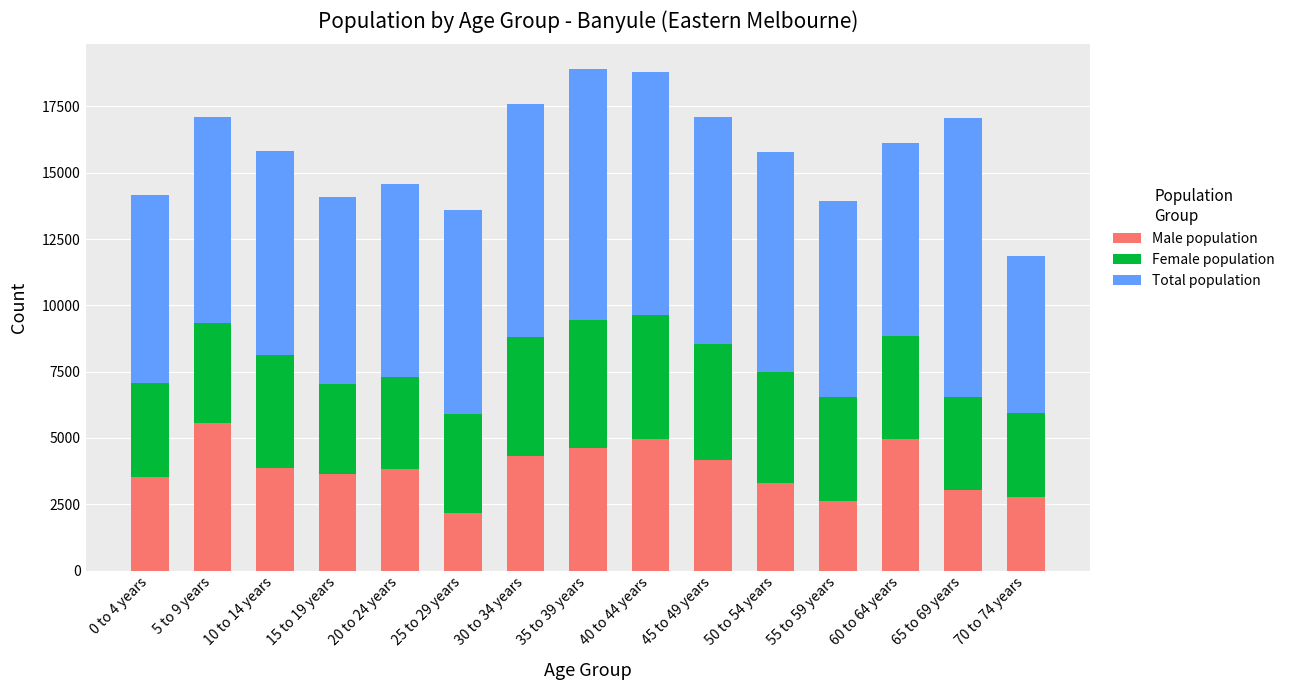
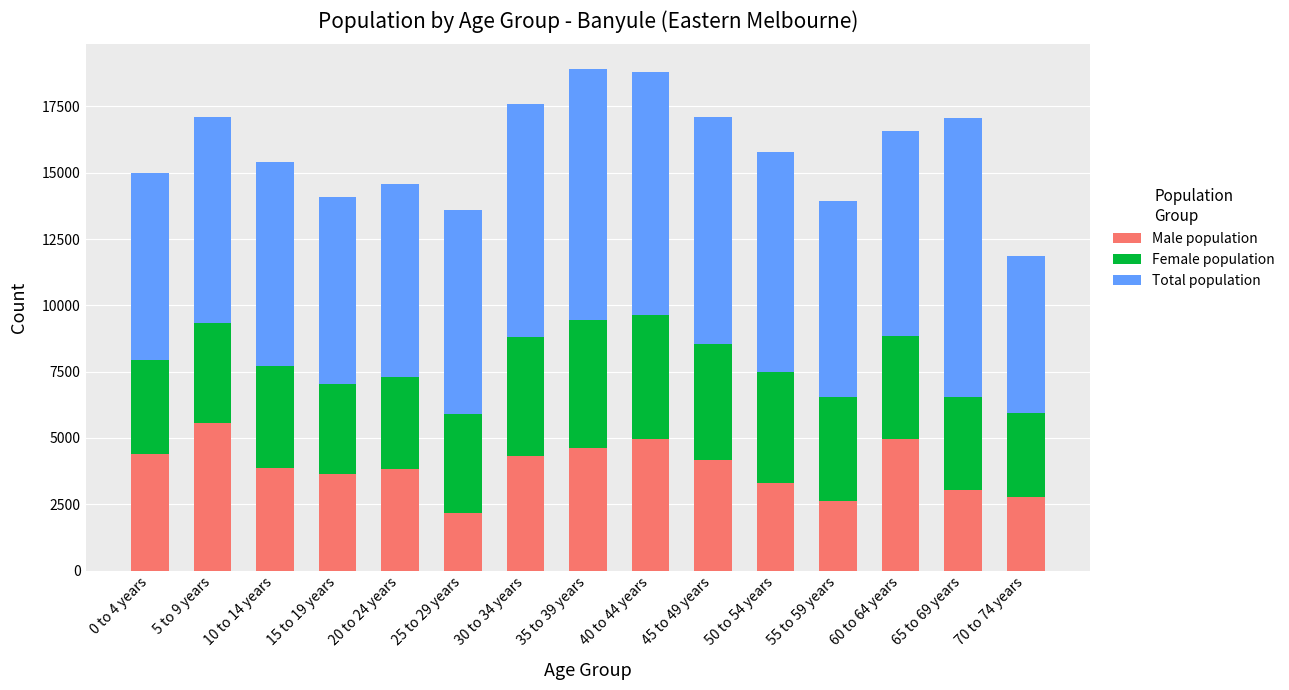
Male population, 0 to 4 years: 3500 -> 4400
Female population, 10 to 14 years: 4200 -> 3800
Total population, 60 to 64 years: 7300 -> 7800
